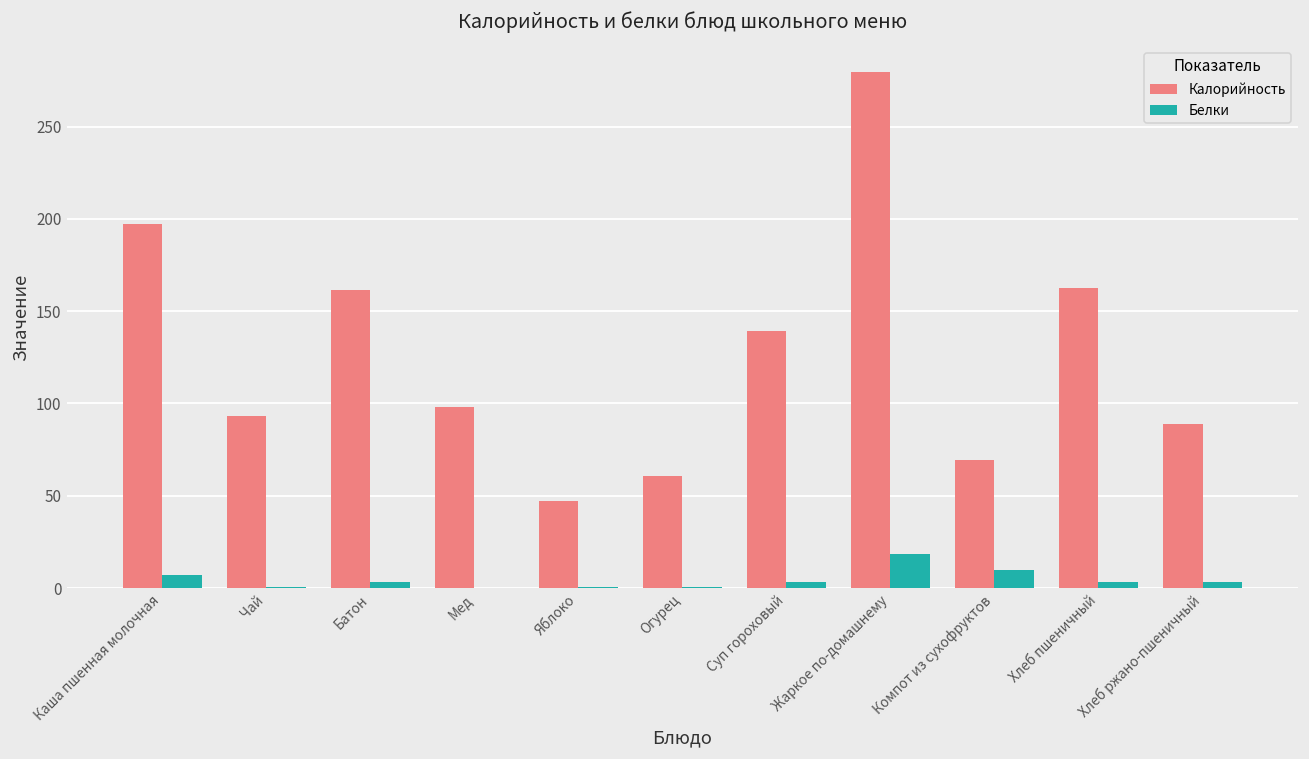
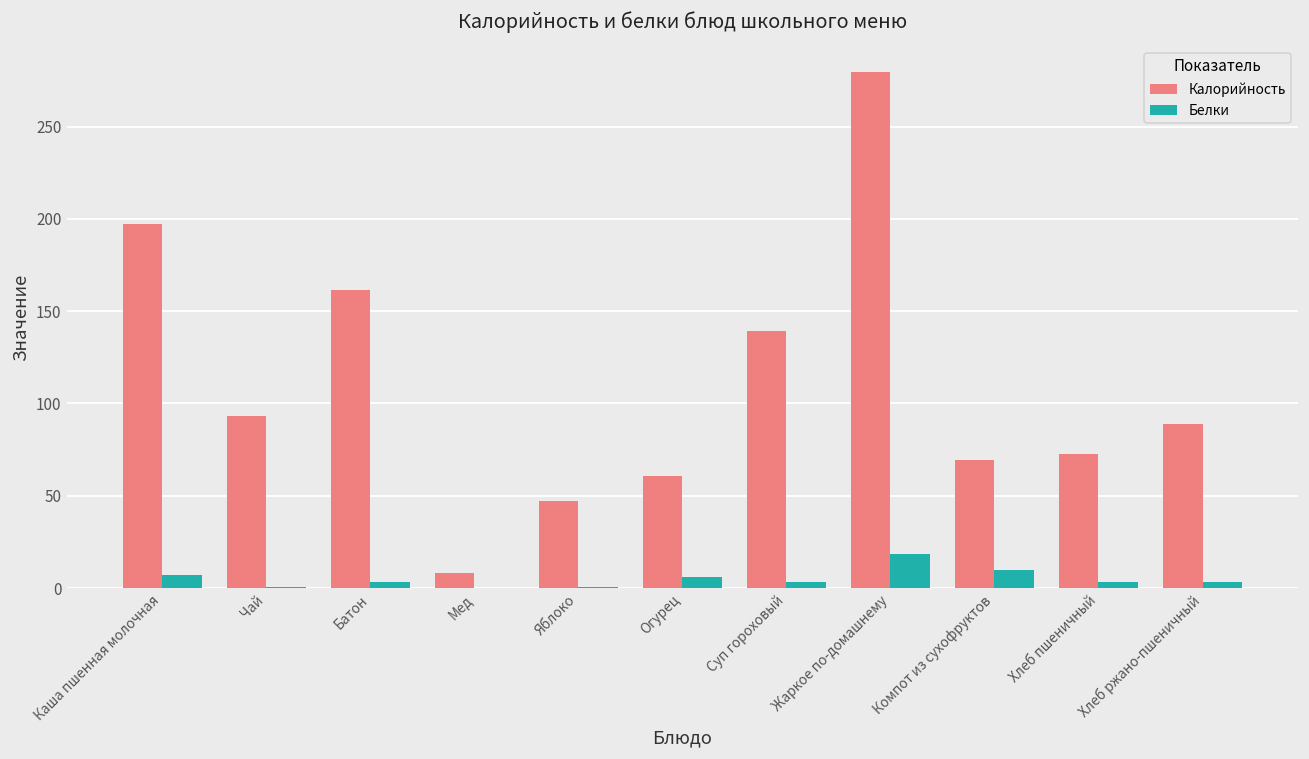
Калорийность, Мед: 98 -> 8
Белки, Огурец: 1 -> 6
Калорийность, Хлеб пшеничный: 163 -> 73
